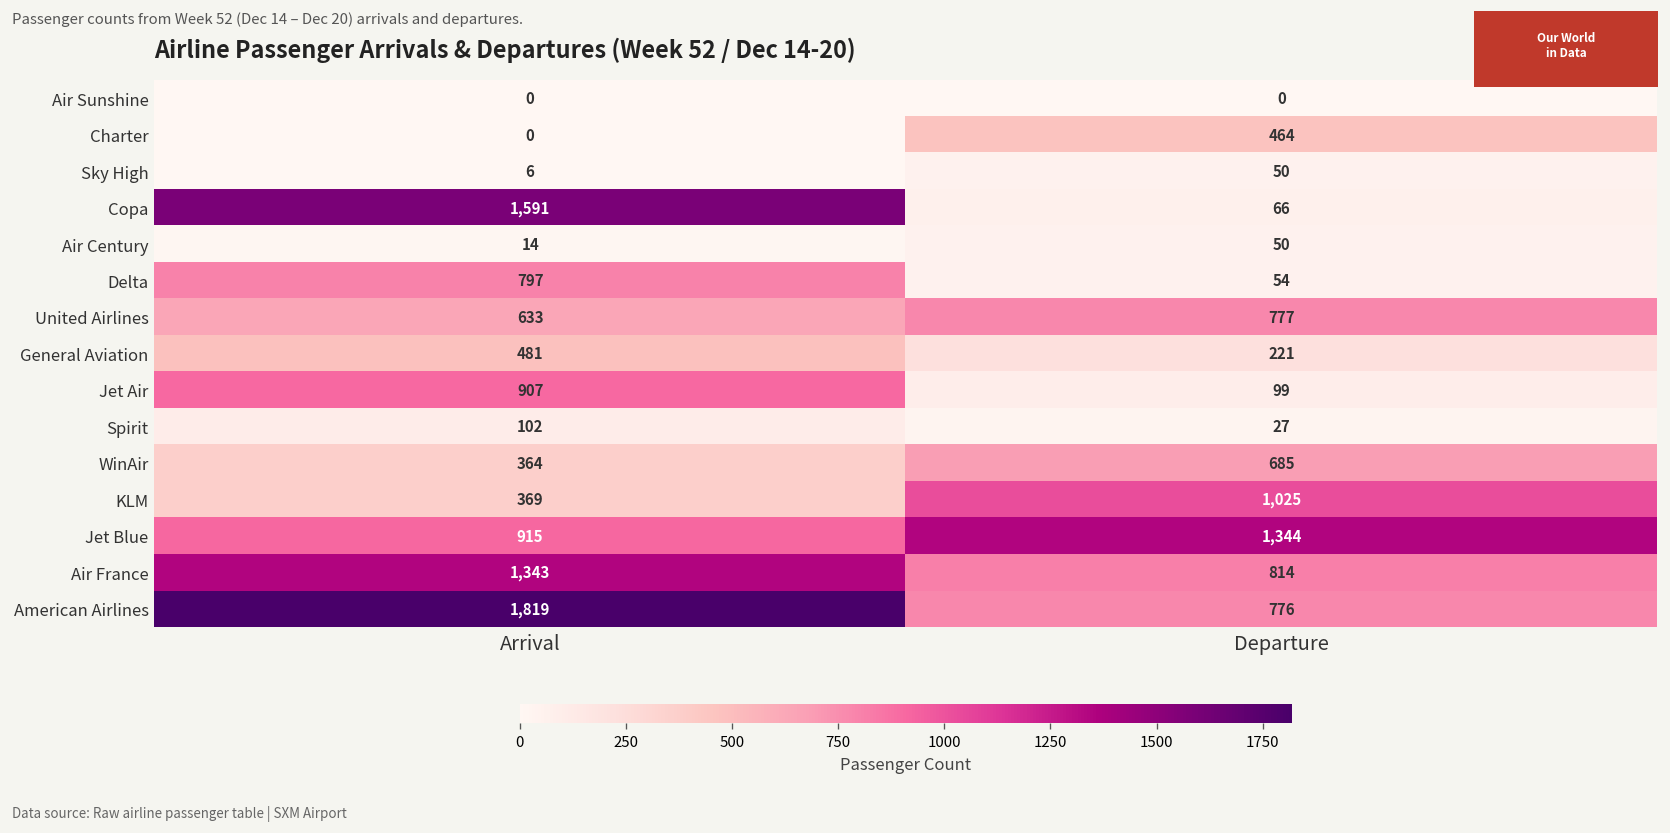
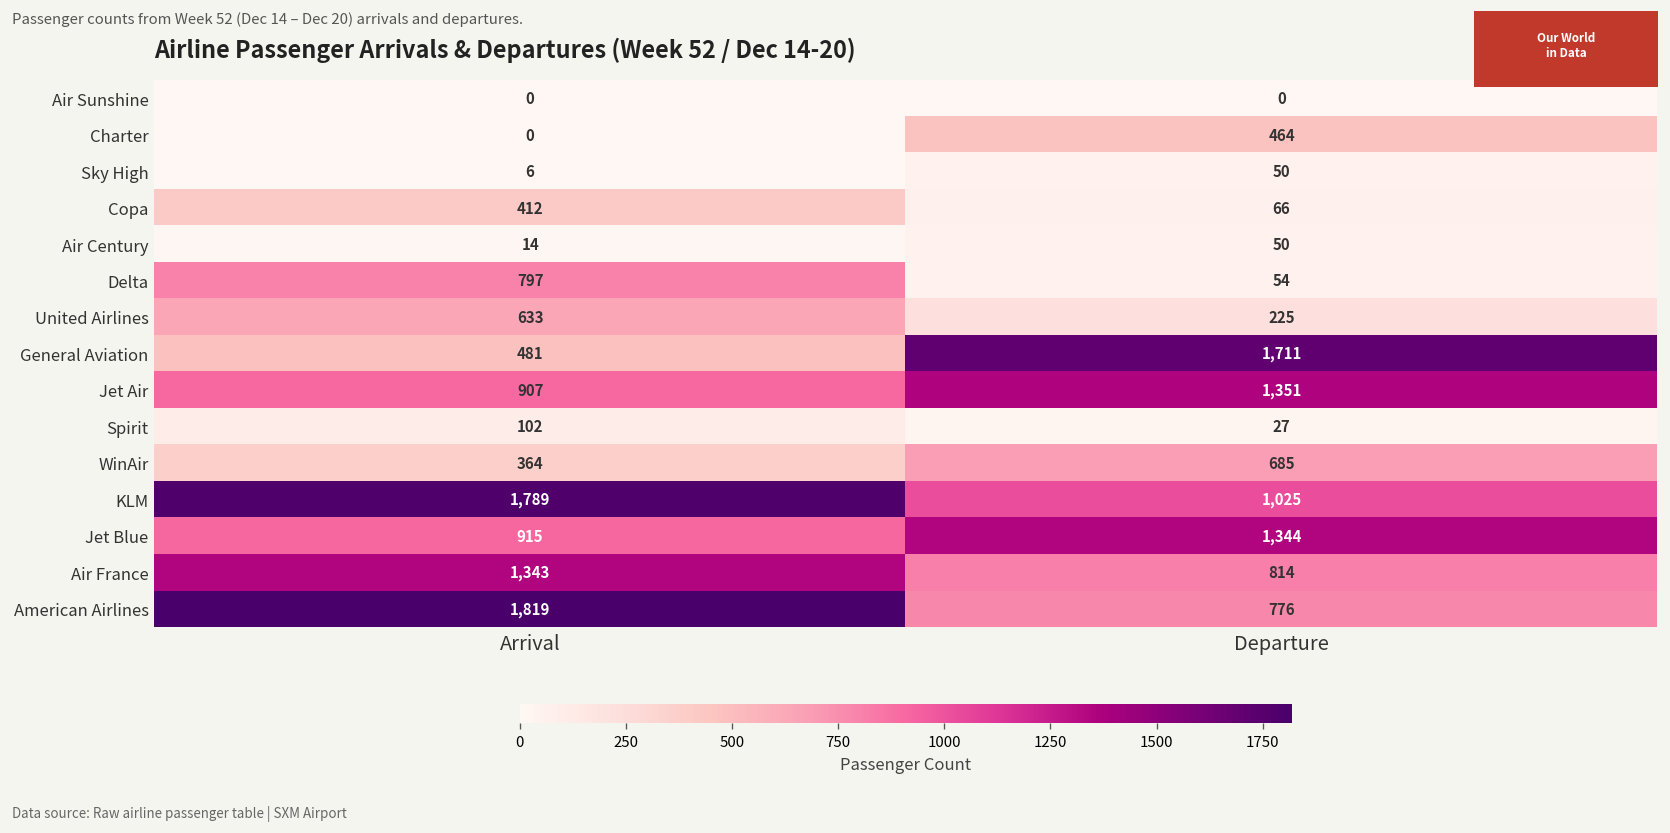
Copa, Arrival: 1,591 -> 412
United Airlines, Departure: 777 -> 225
General Aviation, Departure: 221 -> 1,711
Jet Air, Departure: 99 -> 1,351
KLM, Arrival: 369 -> 1,789
